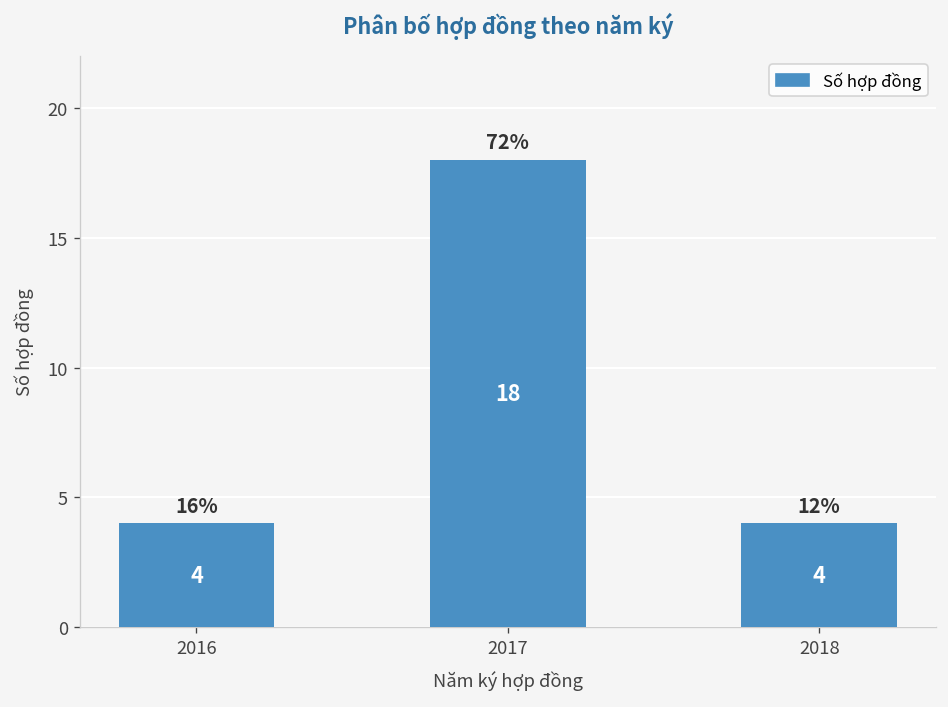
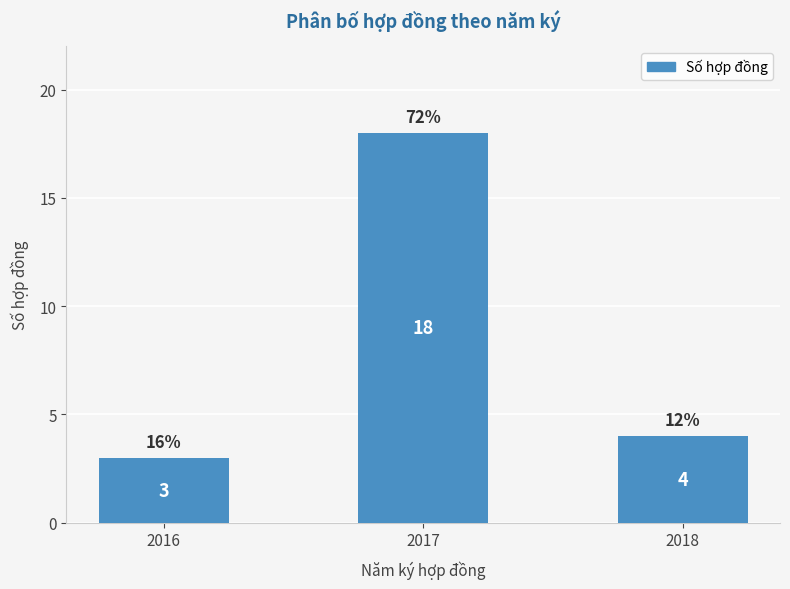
2016: 4 -> 3
